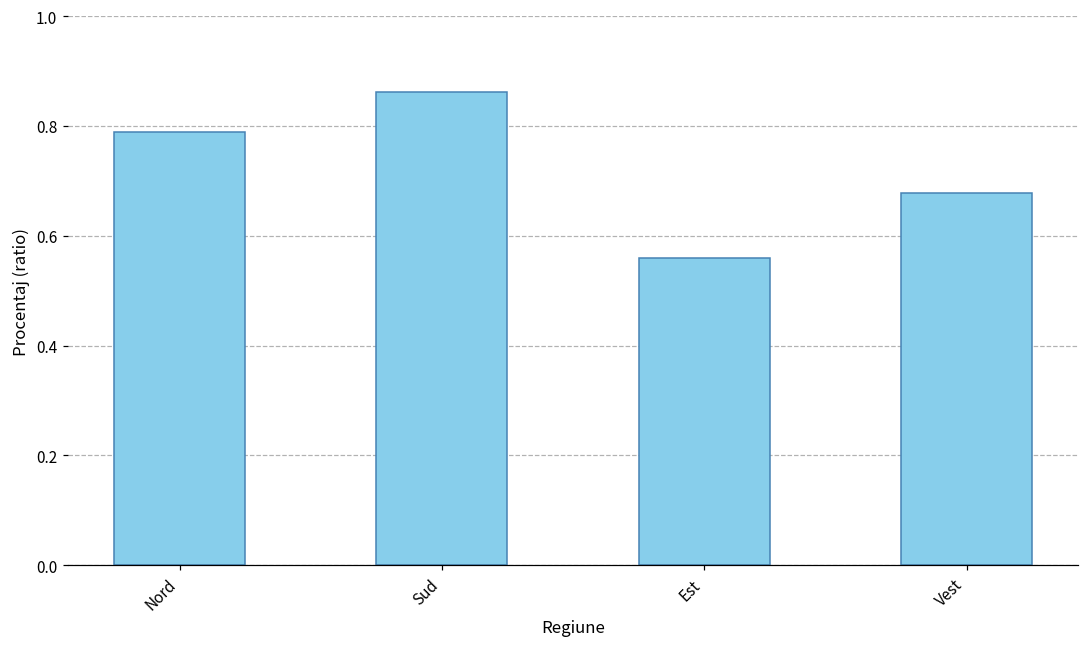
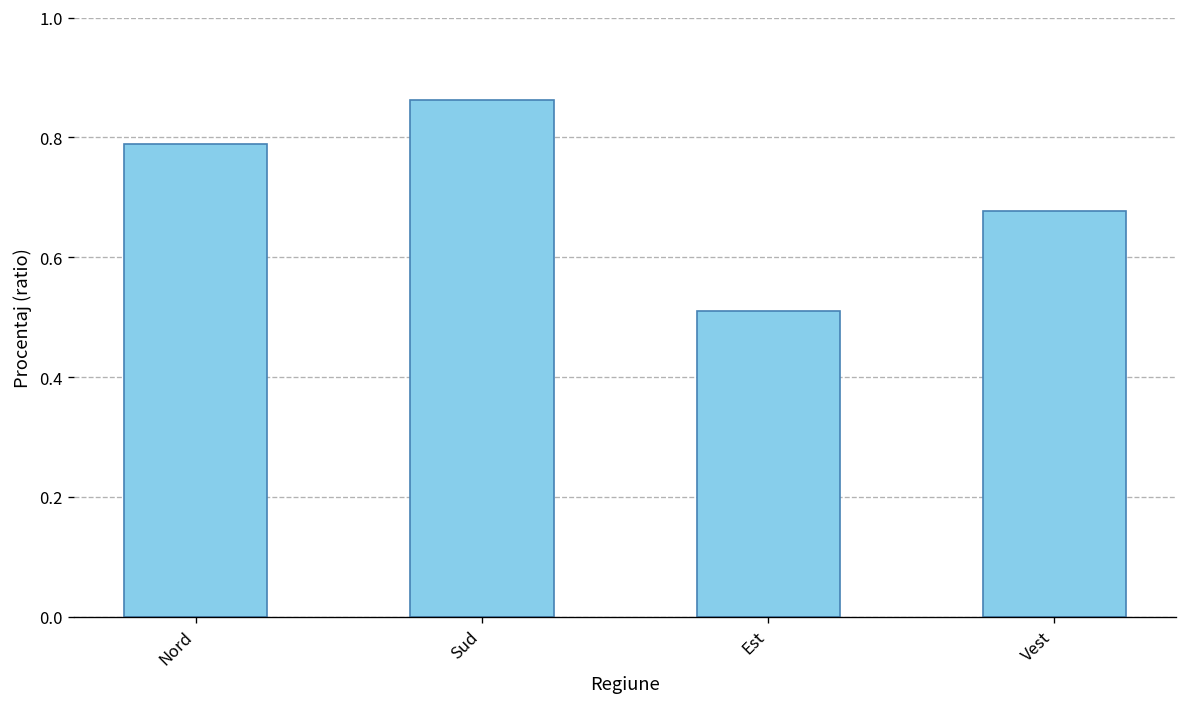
Est: 0.56 -> 0.51
